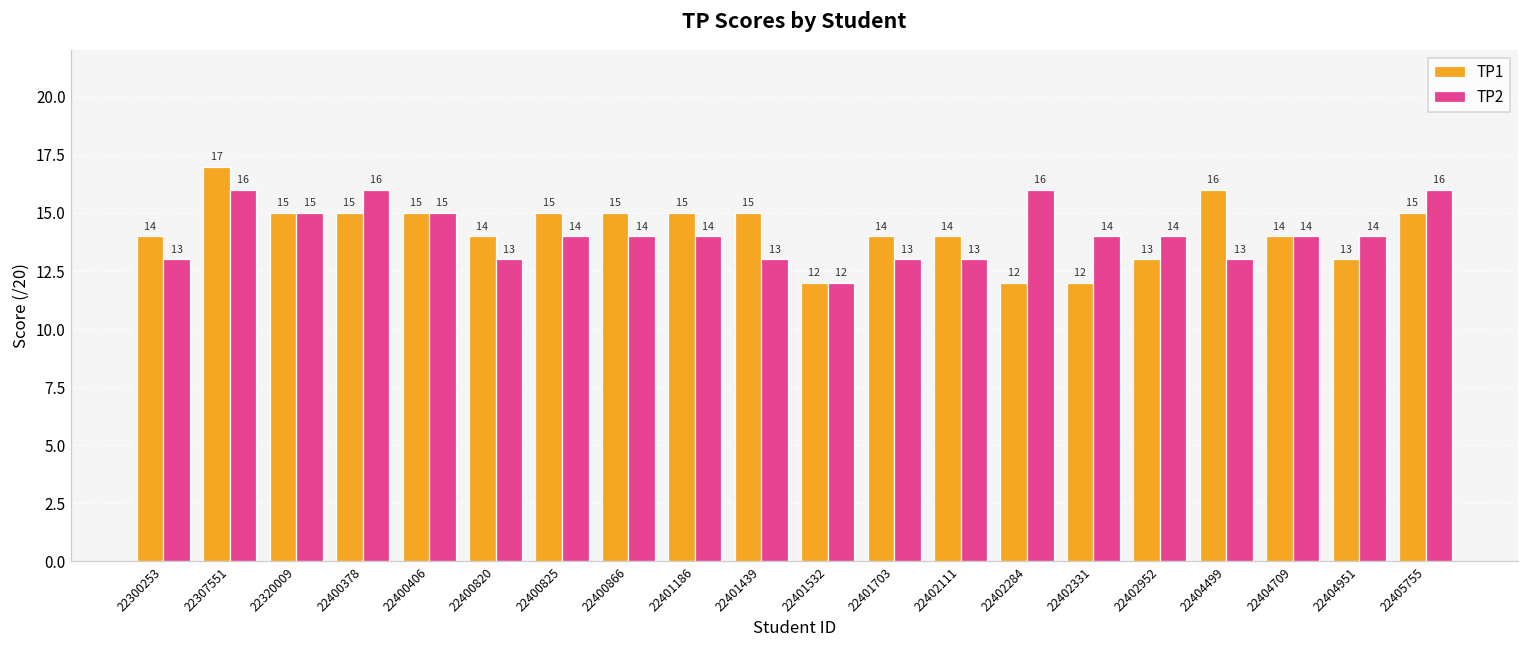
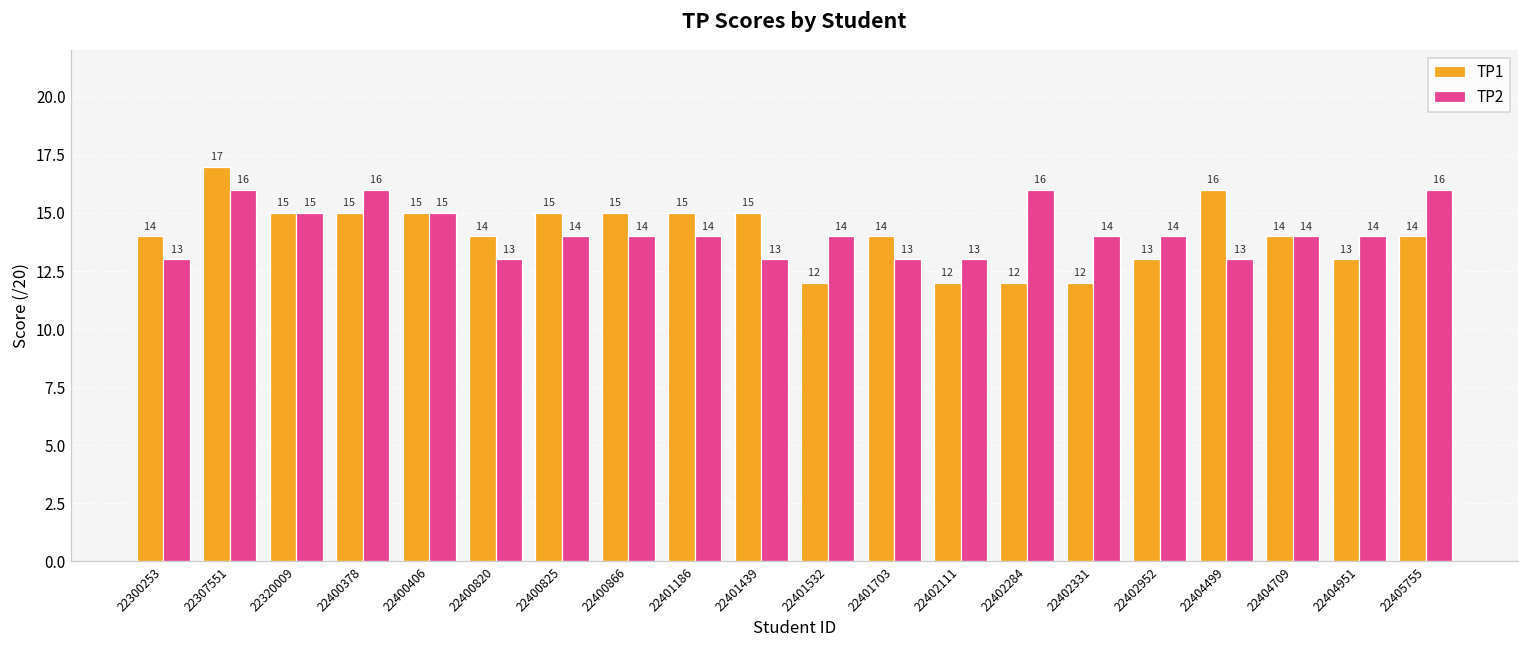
TP2, 22401532: 12 -> 14
TP1, 22402111: 14 -> 12
TP1, 22405755: 15 -> 14
